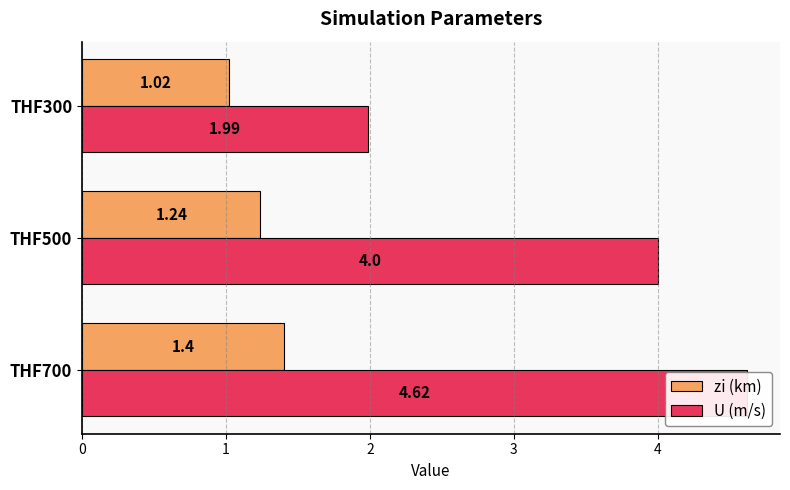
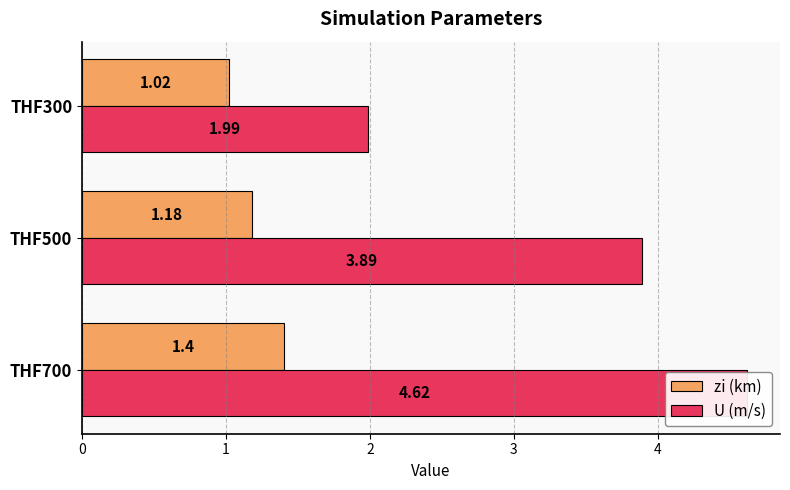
zi (km), THF500: 1.24 -> 1.18
U (m/s), THF500: 4.0 -> 3.89
